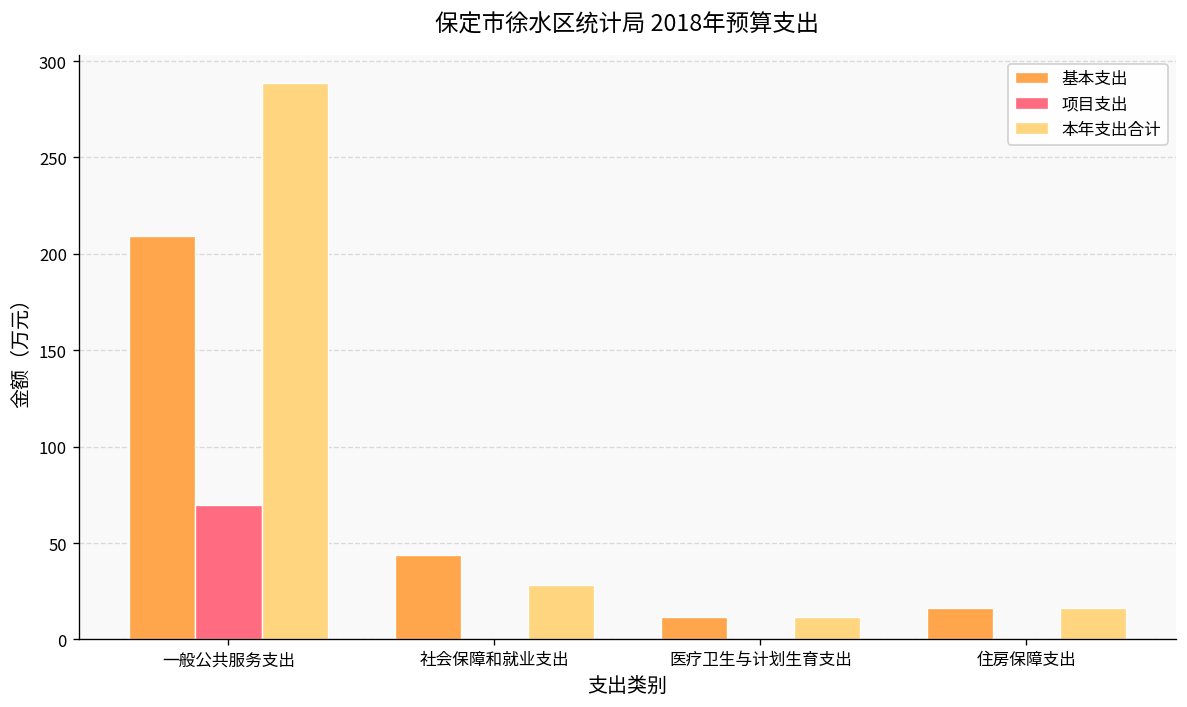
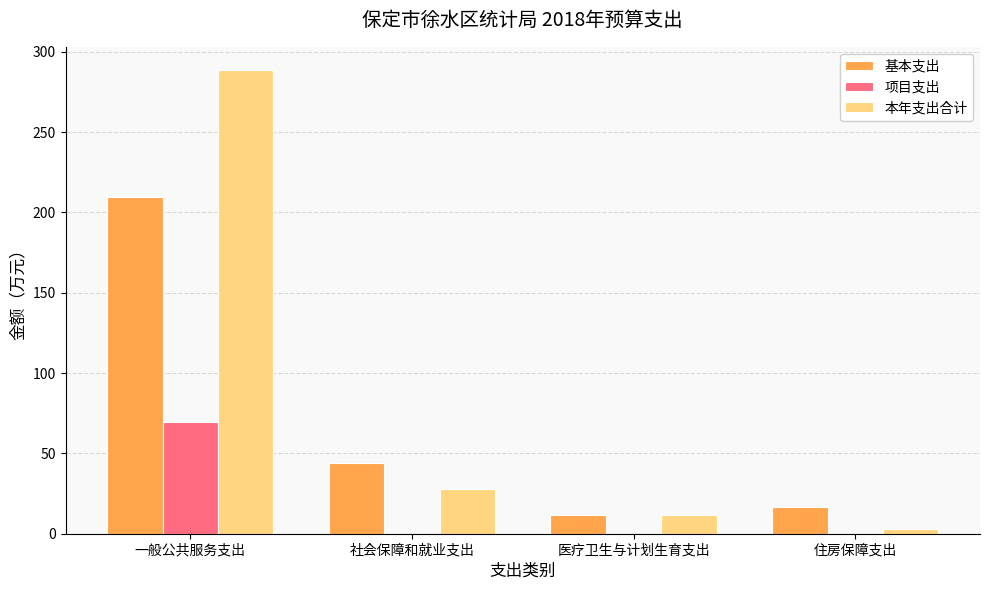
本年支出合计, 住房保障支出: 17 -> 3
